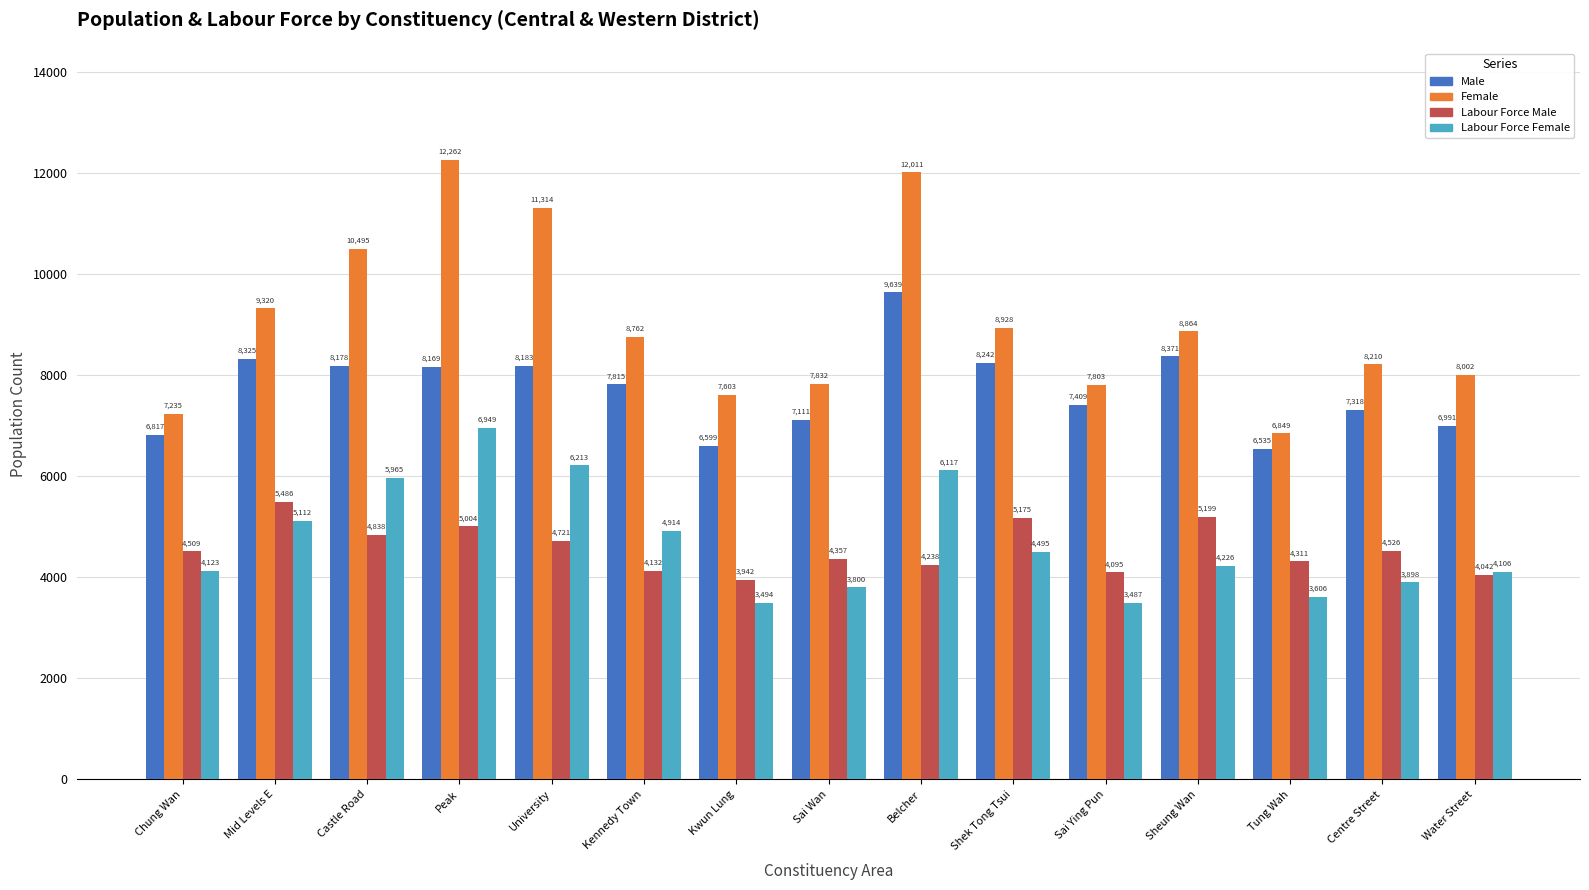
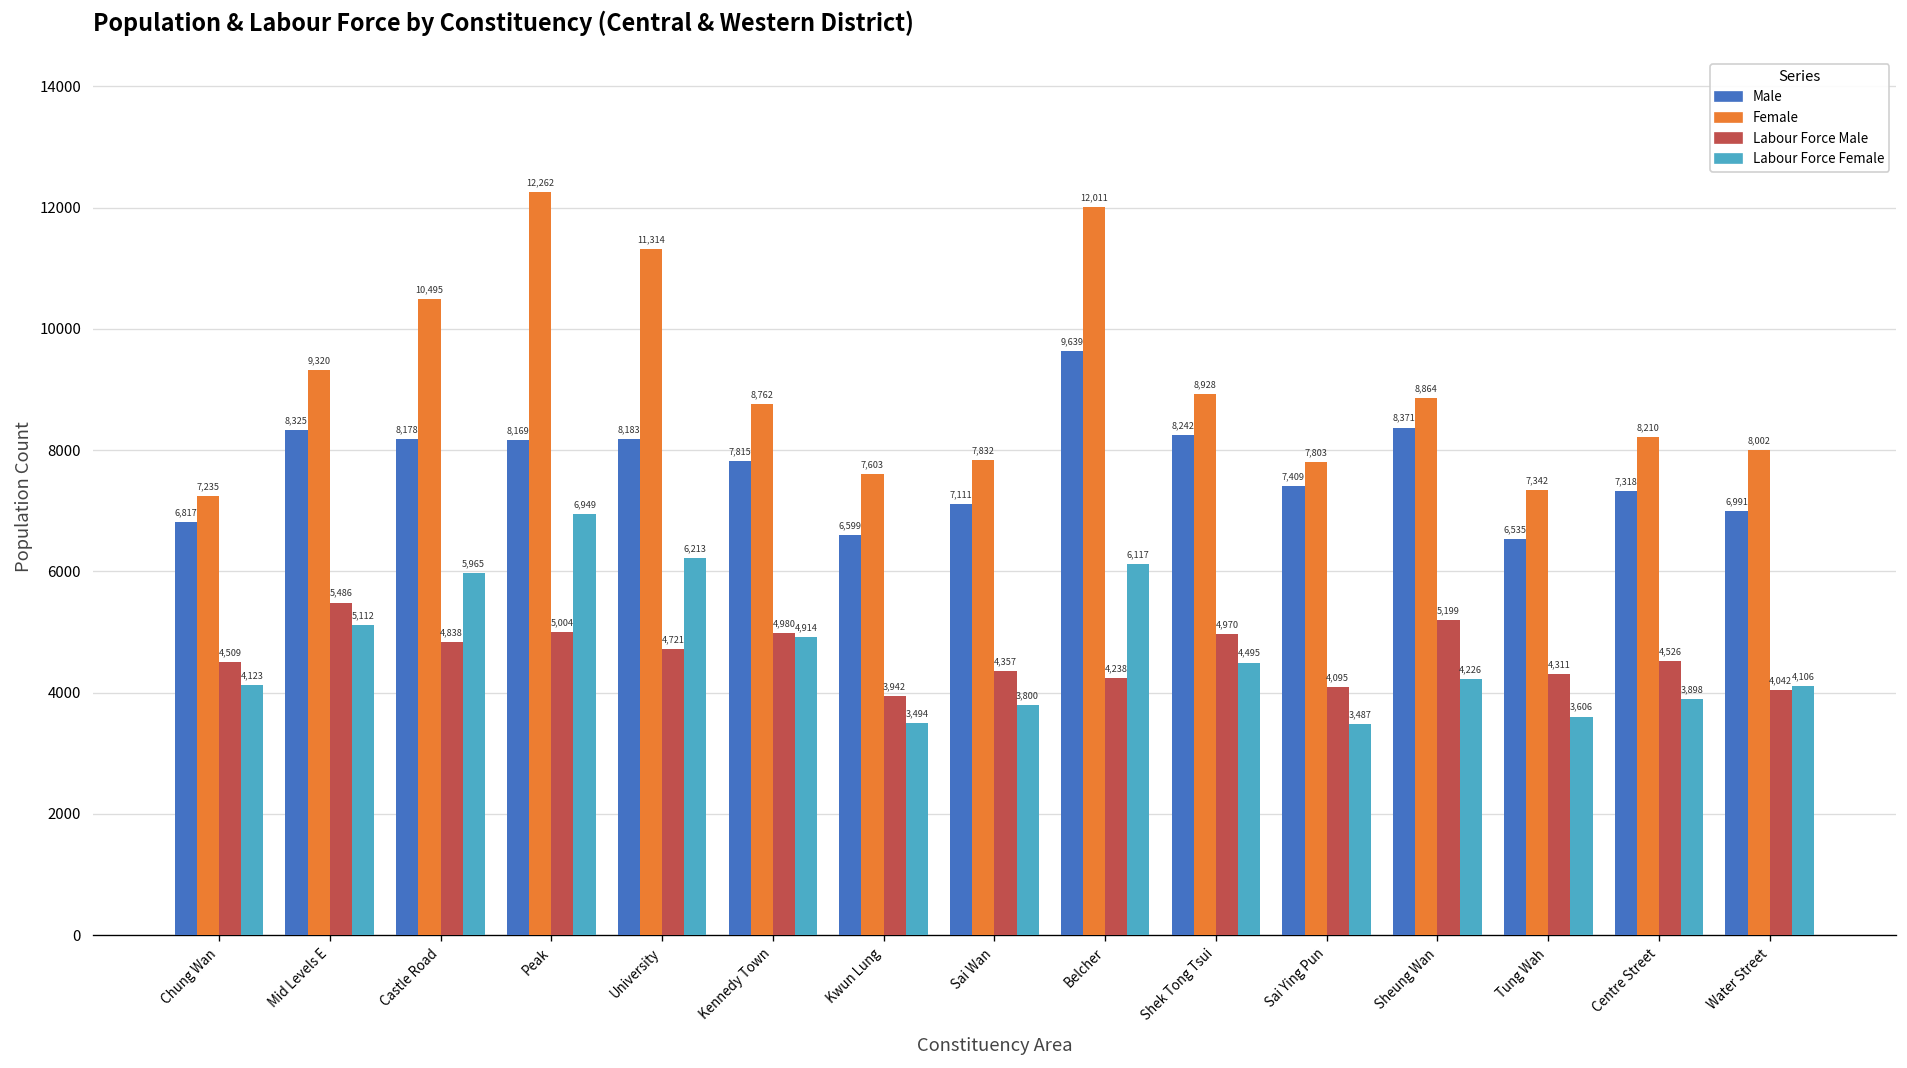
Labour Force Male, Kennedy Town: 4,132 -> 4,980
Labour Force Male, Shek Tong Tsui: 5,175 -> 4,970
Female, Tung Wah: 6,849 -> 7,342
